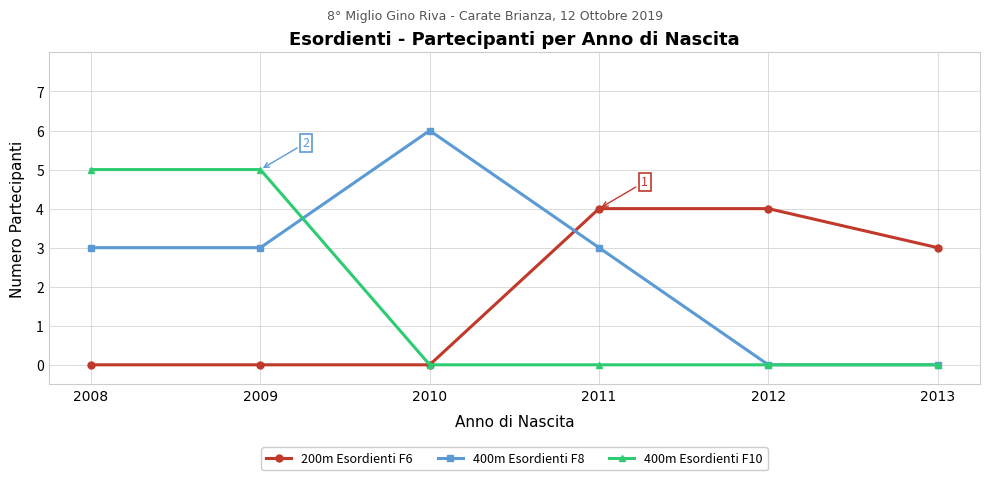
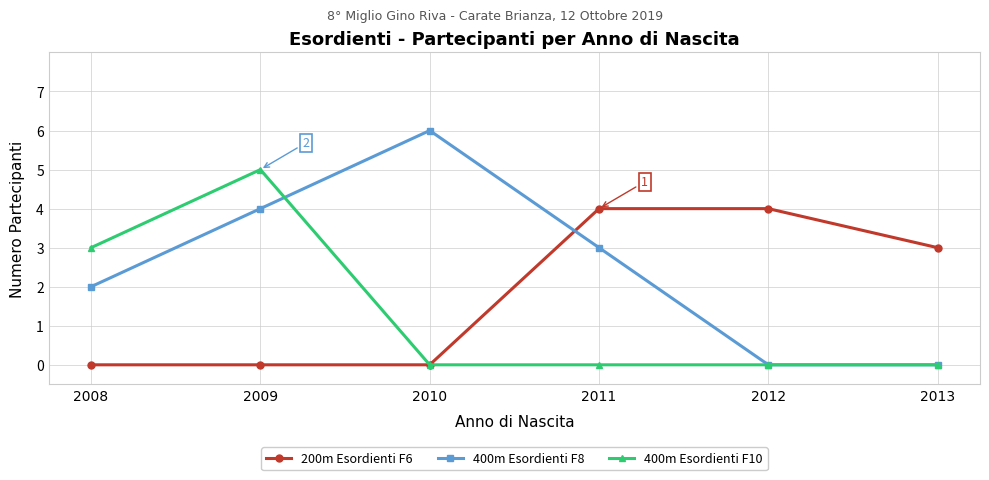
400m Esordienti F8, 2008: 3 -> 2
400m Esordienti F10, 2008: 5 -> 3
400m Esordienti F8, 2009: 3 -> 4
